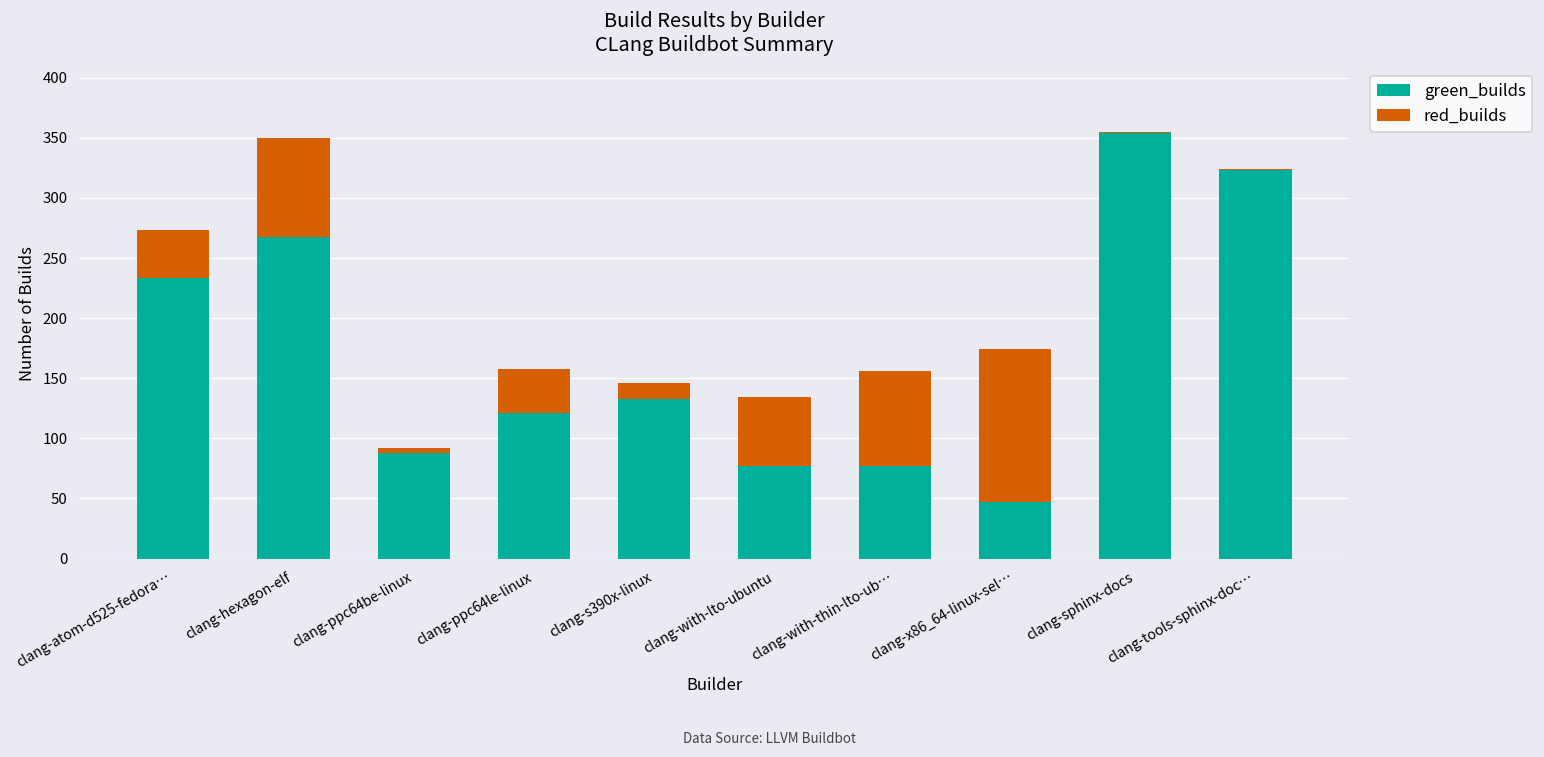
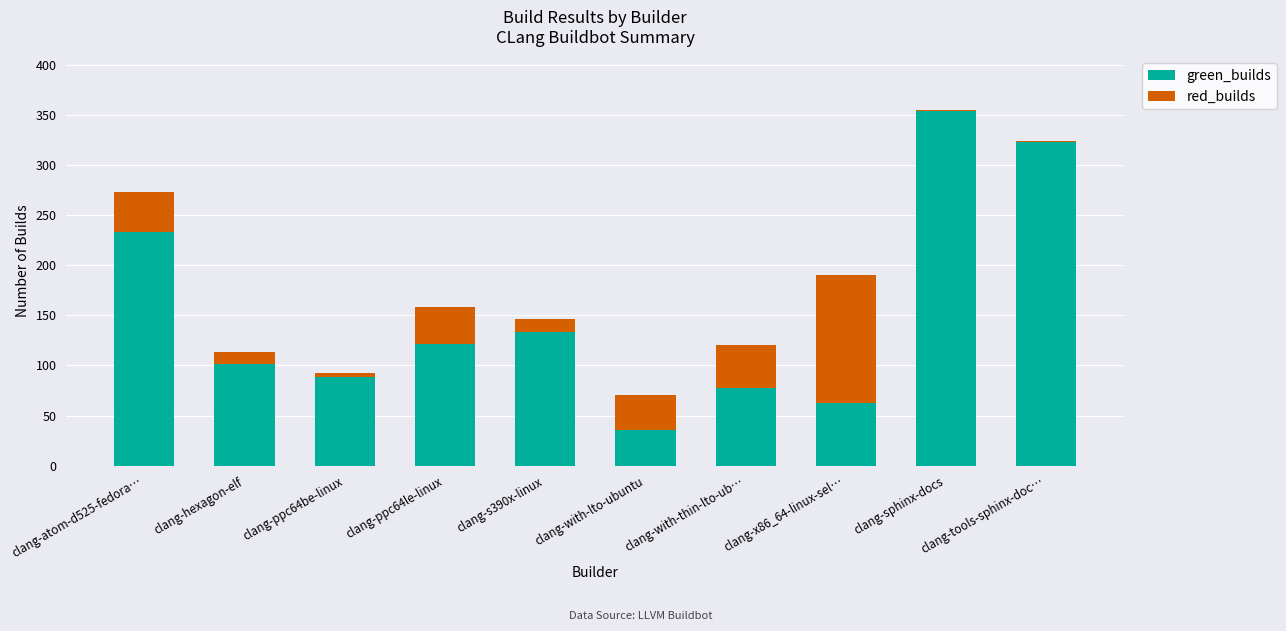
green_builds, clang-hexagon-elf: 267 -> 101
red_builds, clang-hexagon-elf: 83 -> 12
green_builds, clang-with-lto-ubuntu: 77 -> 36
red_builds, clang-with-lto-ubuntu: 57 -> 34
red_builds, clang-with-thin-lto-ub…: 79 -> 43
green_builds, clang-x86_64-linux-sel…: 47 -> 63
